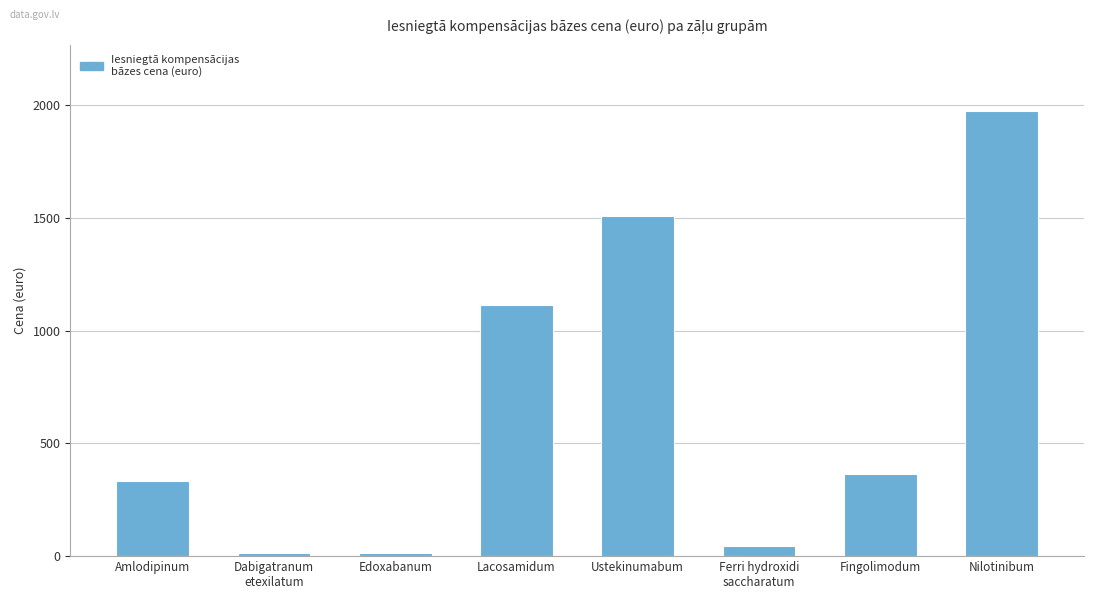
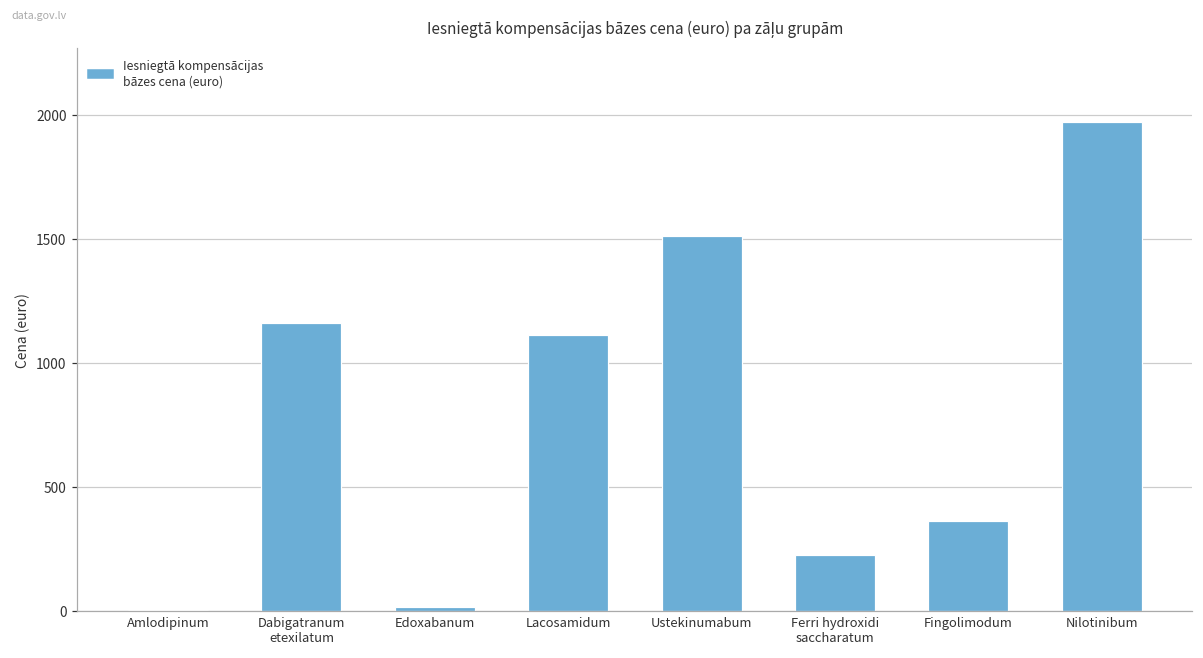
Amlodipinum: 330 -> 0
Dabigatranum etexilatum: 20 -> 1160
Ferri hydroxidi saccharatum: 50 -> 230
